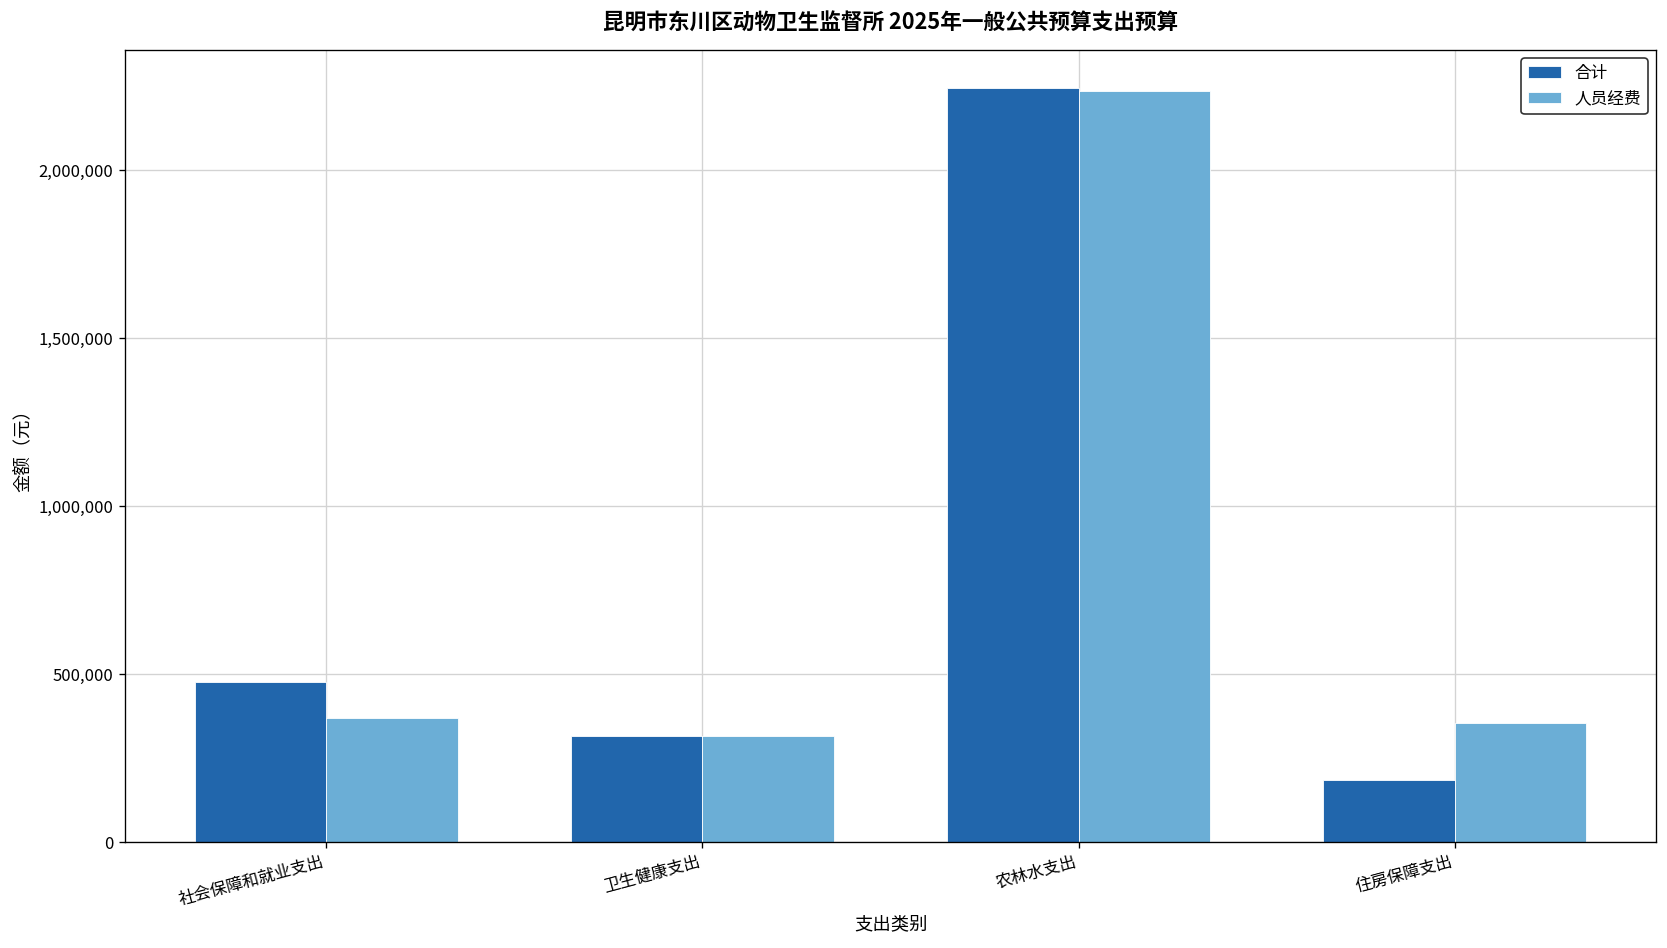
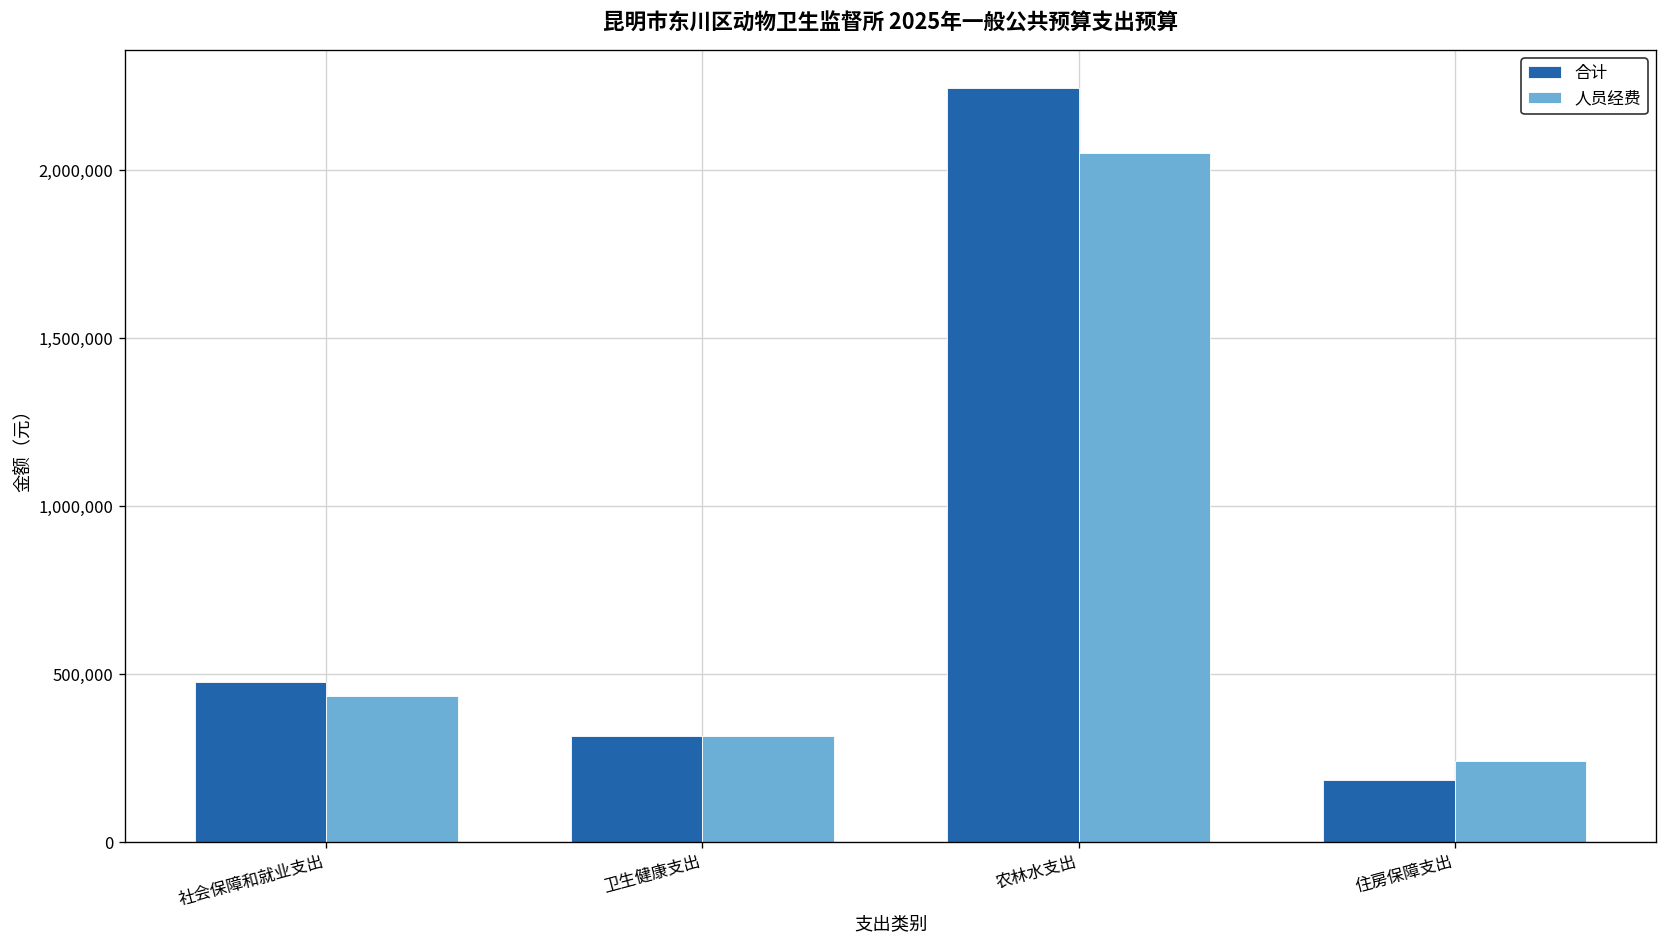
人员经费, 社会保障和就业支出: 370,000 -> 440,000
人员经费, 农林水支出: 2,230,000 -> 2,050,000
人员经费, 住房保障支出: 350,000 -> 240,000
